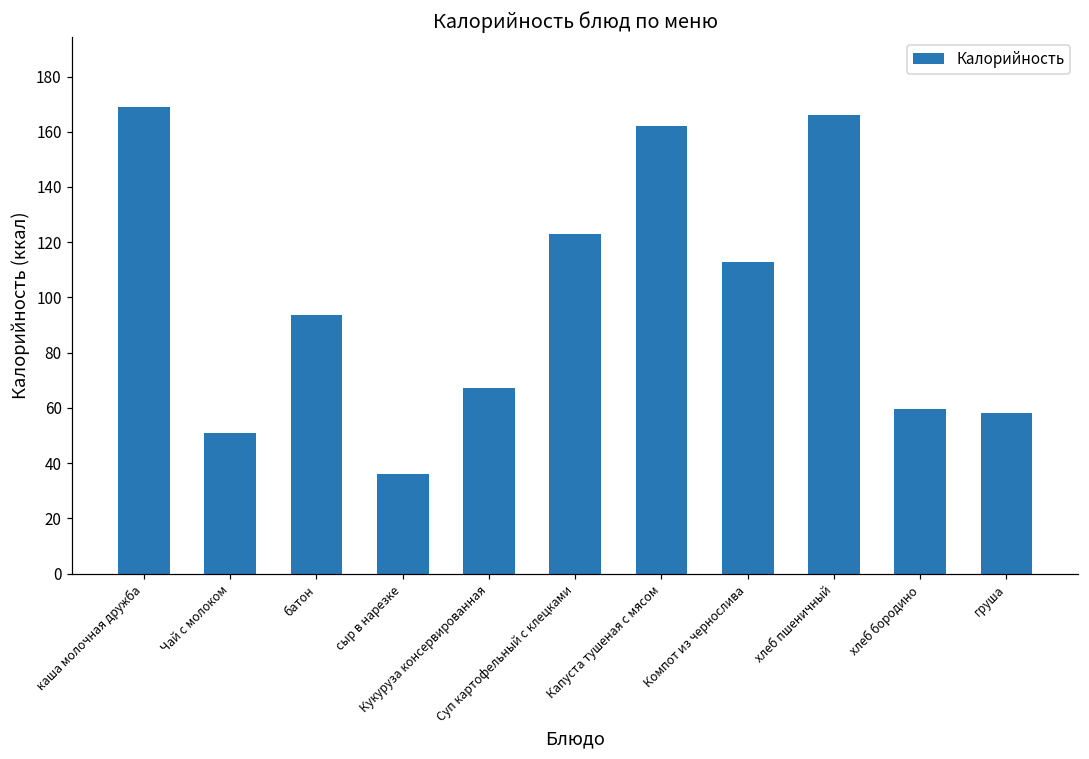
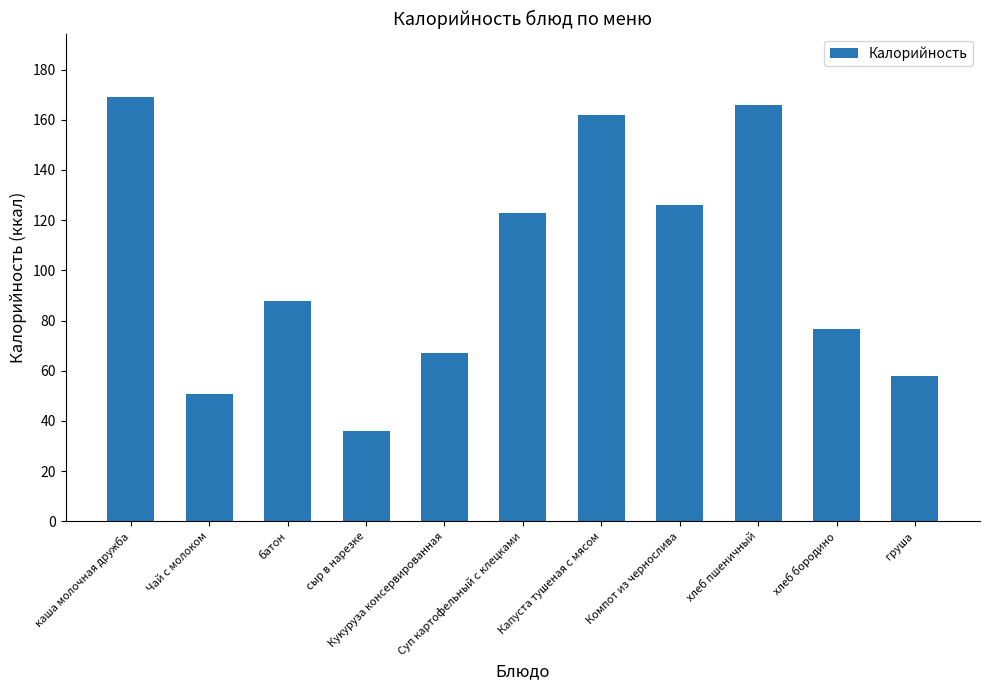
батон: 94 -> 88
Компот из чернослива: 113 -> 126
хлеб бородино: 60 -> 77
